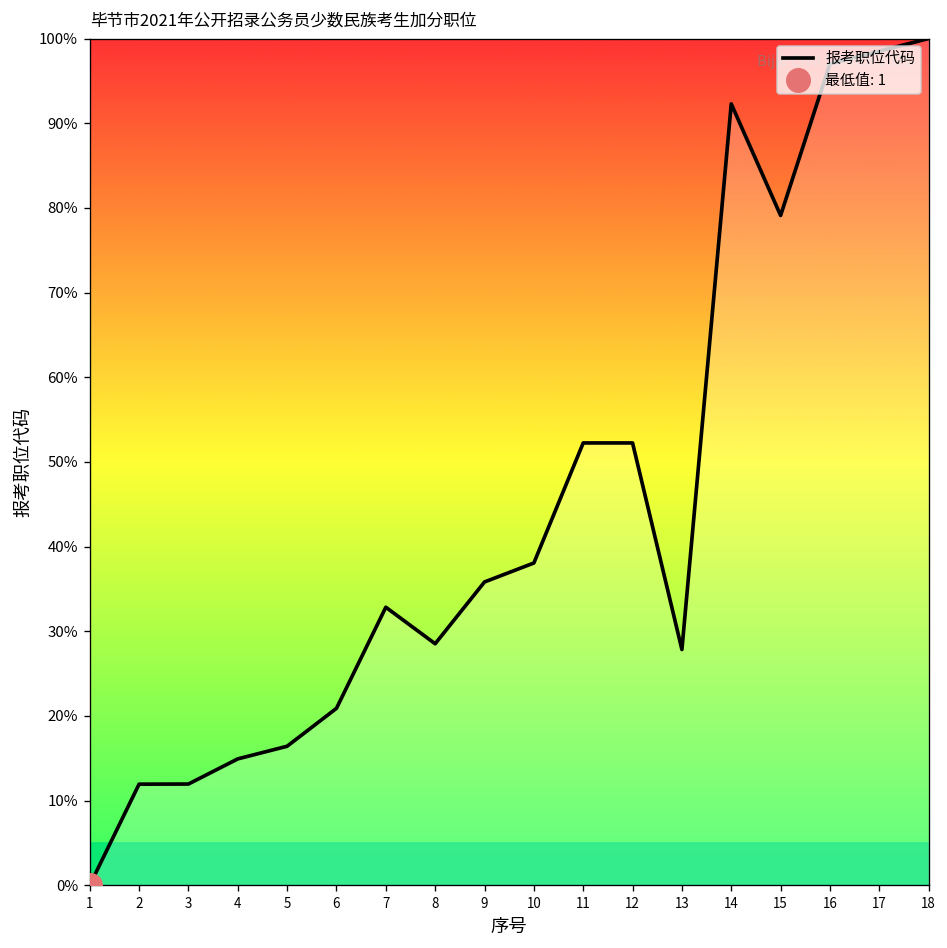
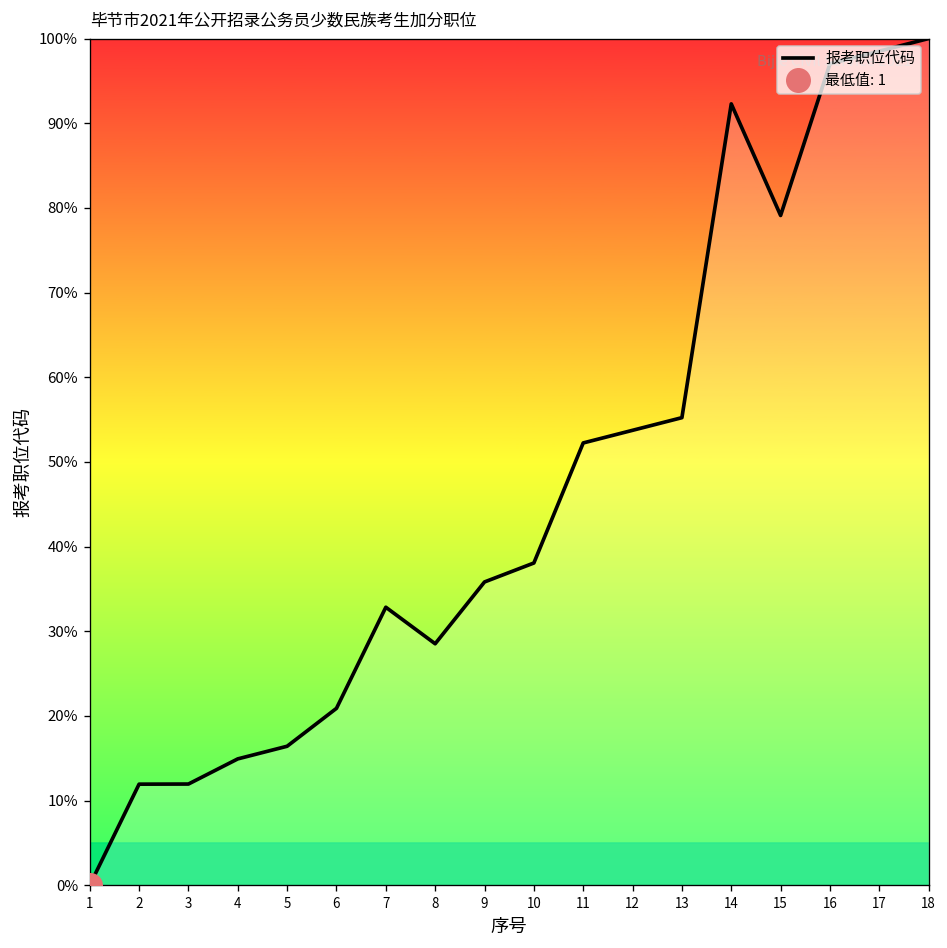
报考职位代码, 12: 52% -> 54%
报考职位代码, 13: 28% -> 55%
